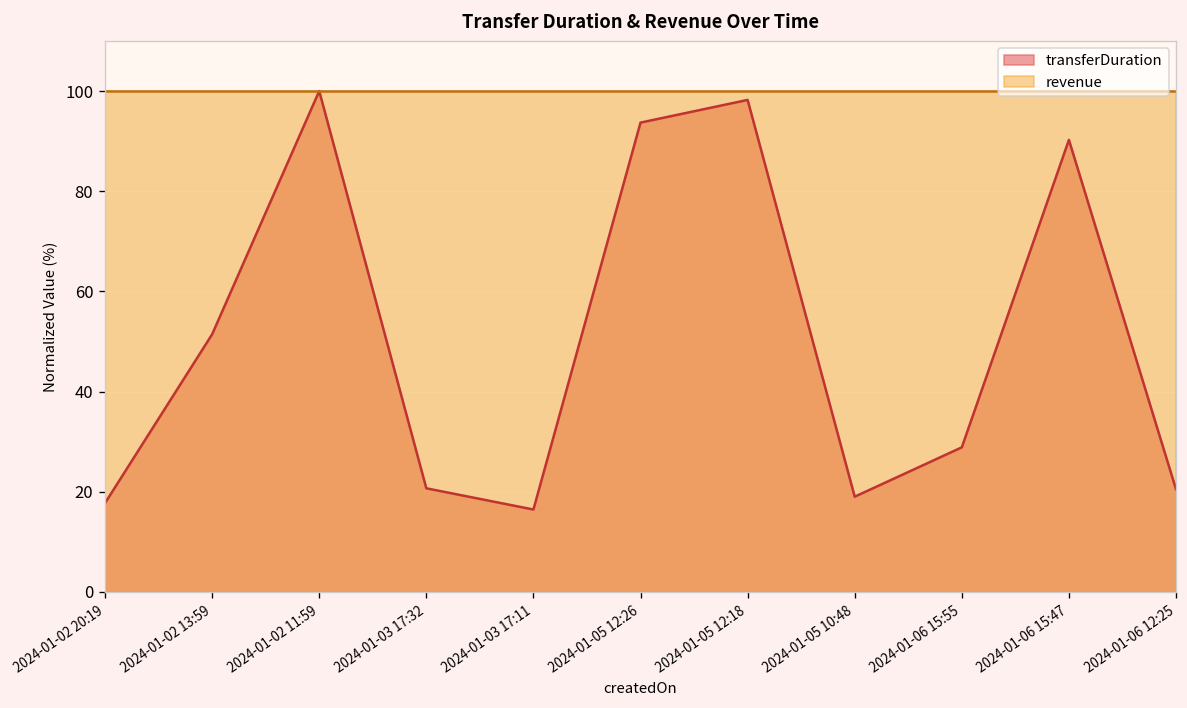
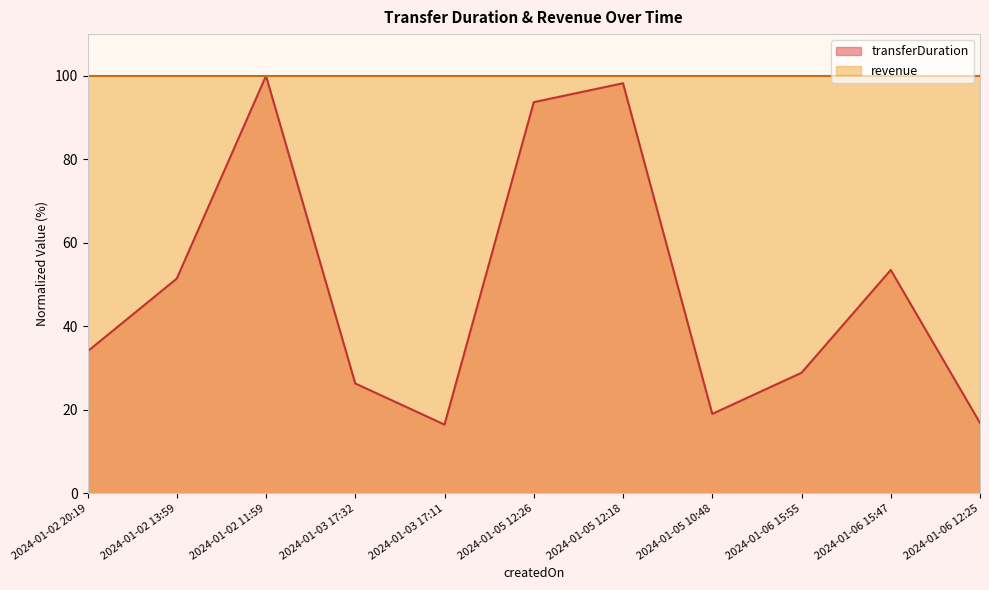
transferDuration, 2024-01-02 20:19: 18 -> 34
transferDuration, 2024-01-03 17:32: 21 -> 26
transferDuration, 2024-01-06 15:47: 90 -> 53
transferDuration, 2024-01-06 12:25: 20 -> 17
